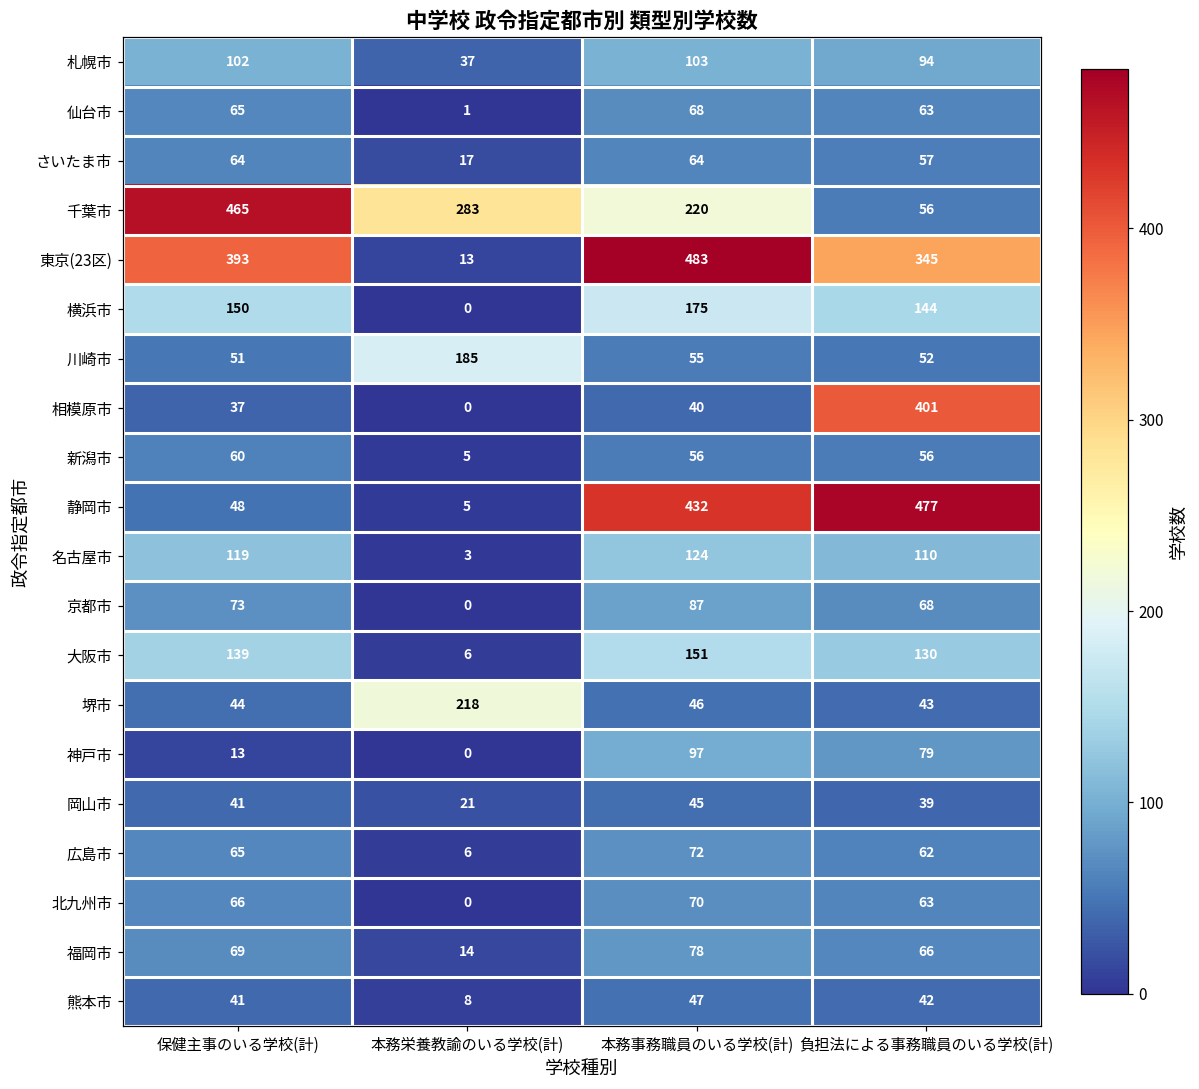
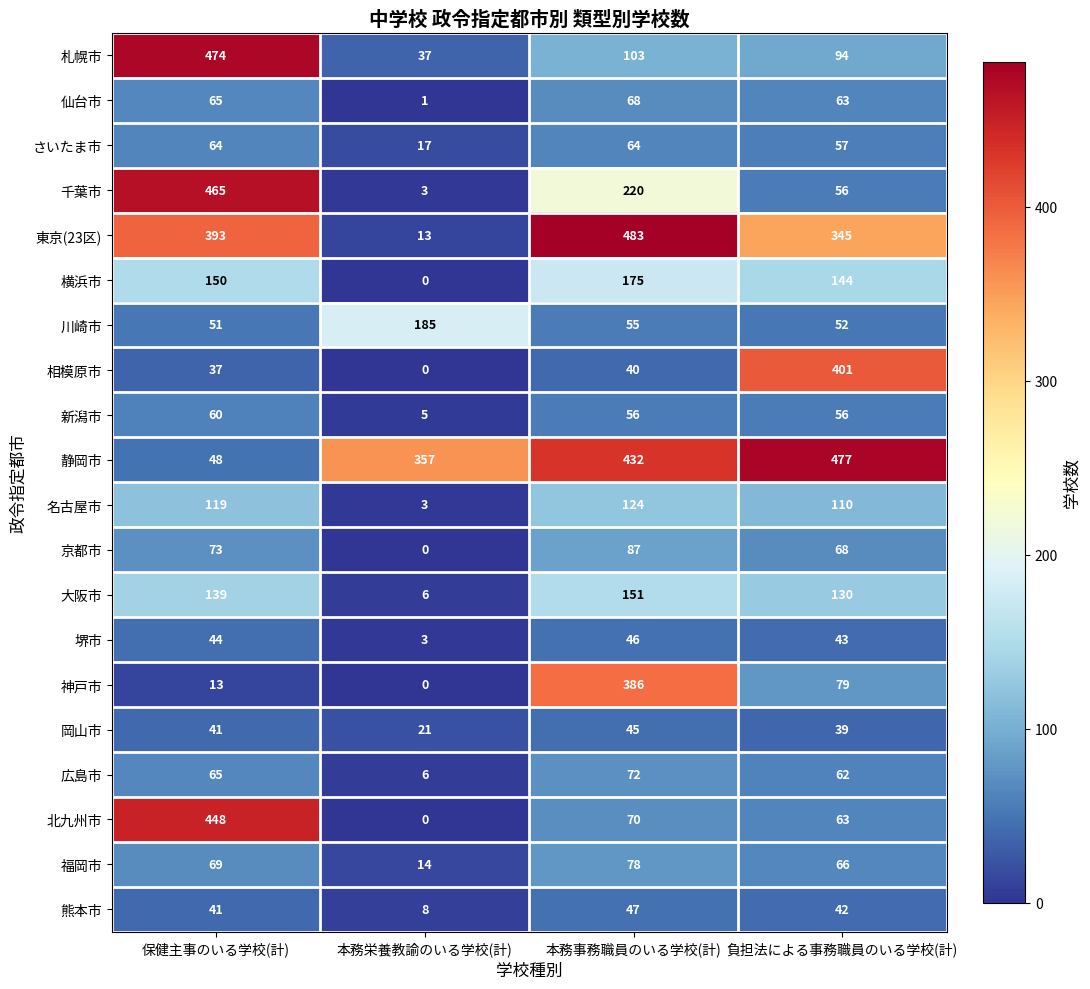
札幌市, 保健主事のいる学校(計): 102 -> 474
千葉市, 本務栄養教諭のいる学校(計): 283 -> 3
静岡市, 本務栄養教諭のいる学校(計): 5 -> 357
堺市, 本務栄養教諭のいる学校(計): 218 -> 3
神戸市, 本務事務職員のいる学校(計): 97 -> 386
北九州市, 保健主事のいる学校(計): 66 -> 448
